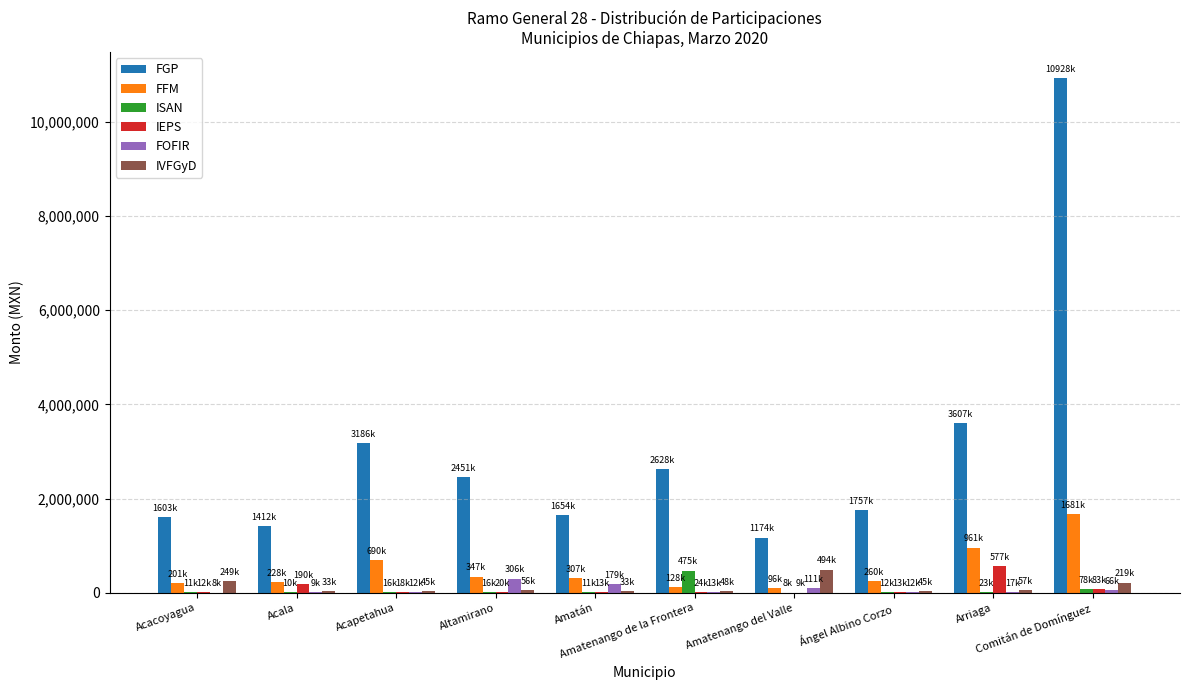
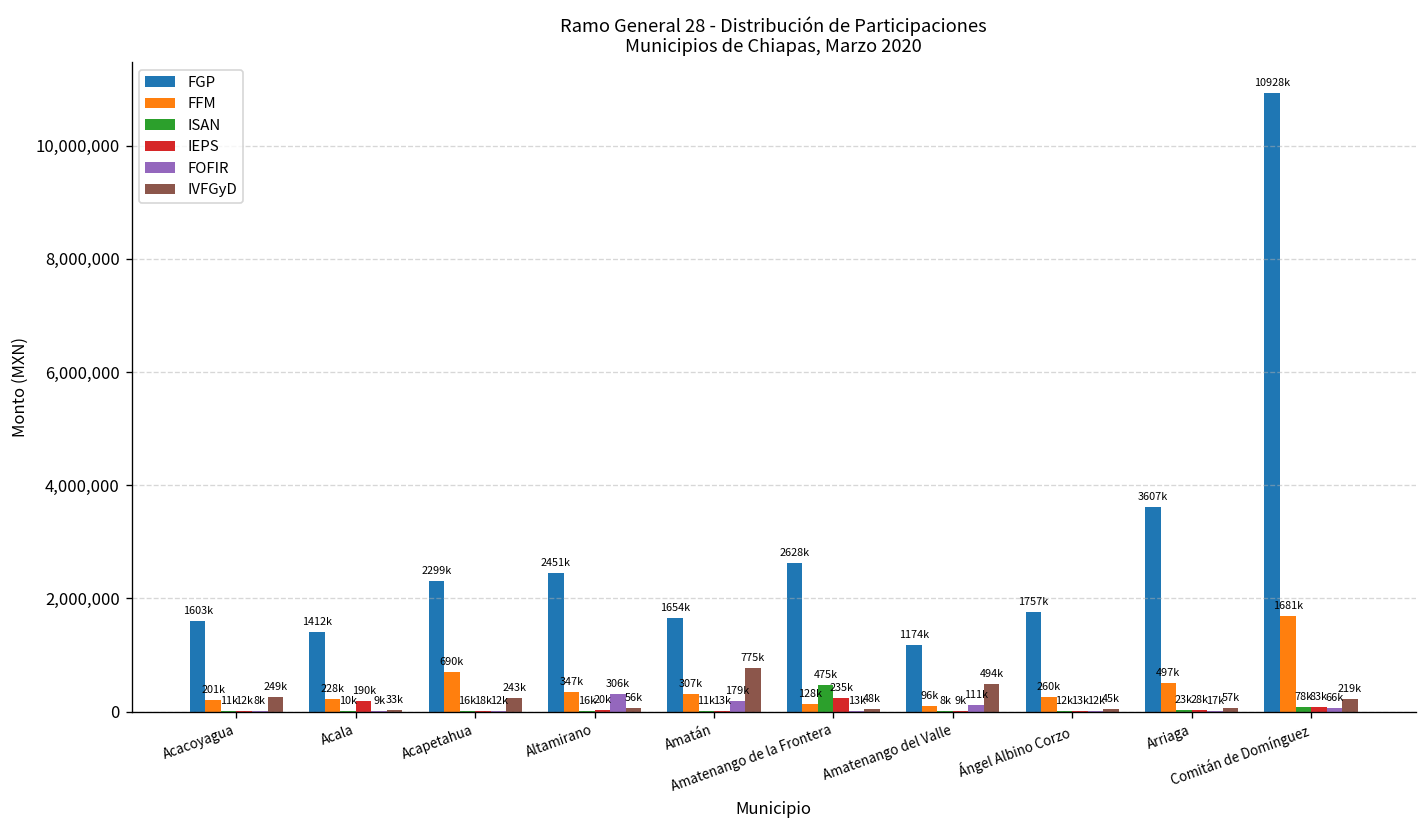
FGP, Acapetahua: 3186k -> 2299k
IVFGyD, Acapetahua: 45k -> 243k
IVFGyD, Amatán: 33k -> 775k
IEPS, Amatenango de la Frontera: 24k -> 235k
FFM, Arriaga: 961k -> 497k
IEPS, Arriaga: 577k -> 28k
